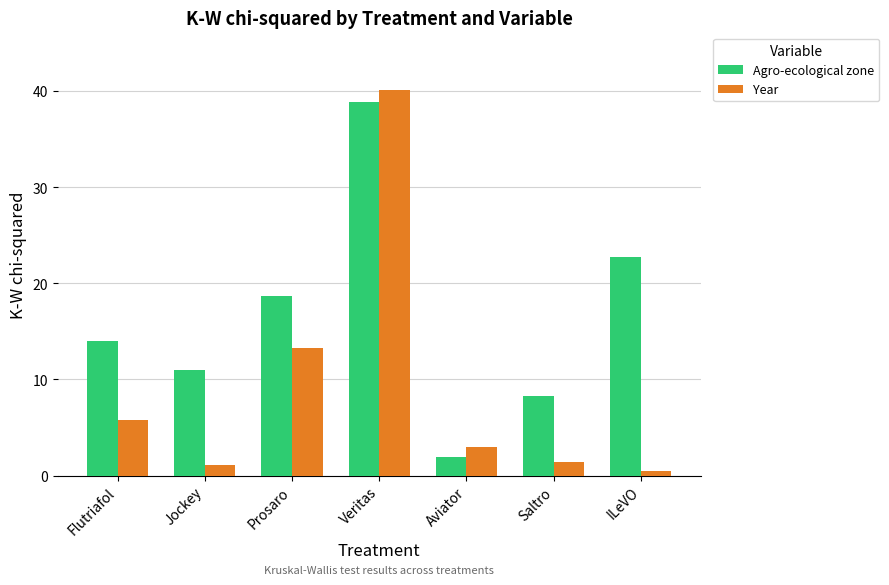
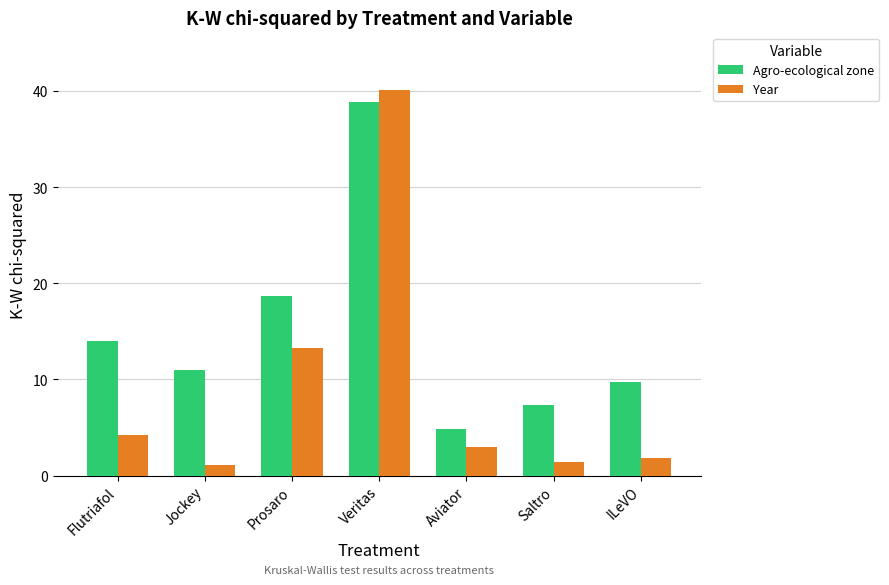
Year, Flutriafol: 6 -> 4
Agro-ecological zone, Aviator: 2 -> 5
Agro-ecological zone, Saltro: 8 -> 7
Agro-ecological zone, ILeVO: 23 -> 10
Year, ILeVO: 0 -> 2
